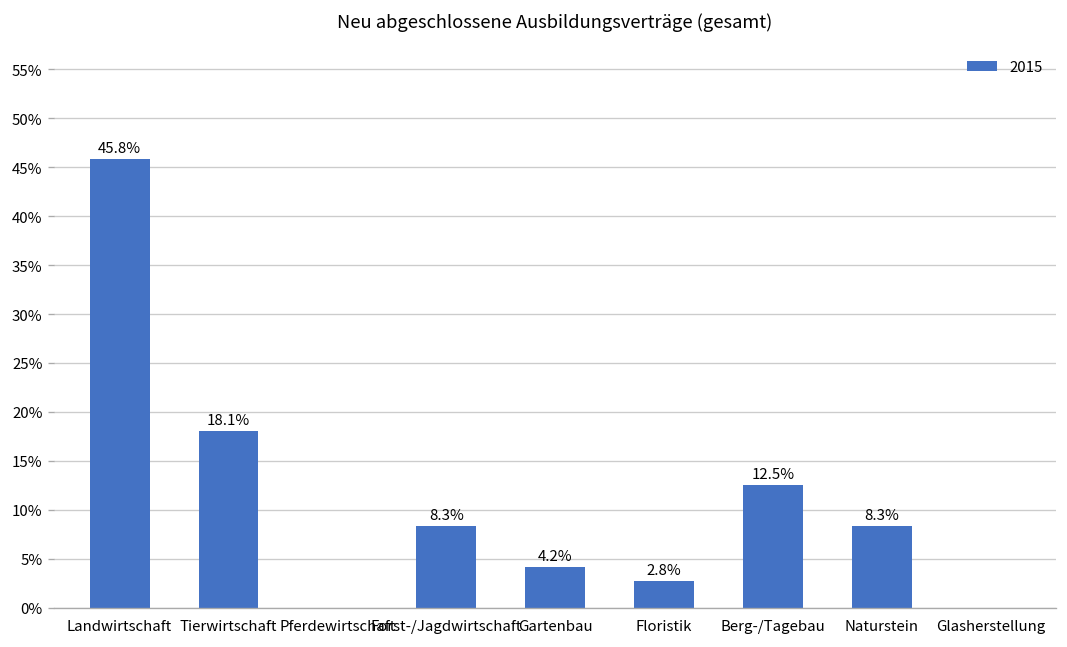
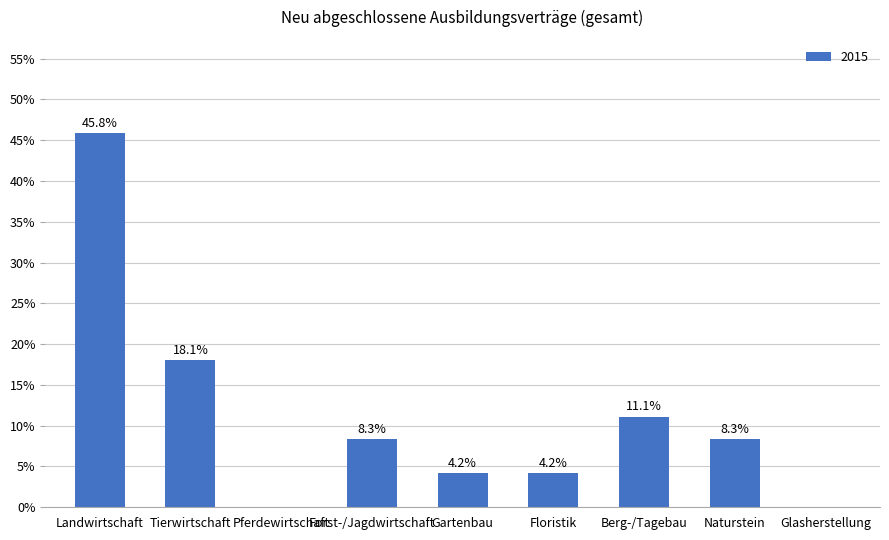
Floristik: 2.8% -> 4.2%
Berg-/Tagebau: 12.5% -> 11.1%
